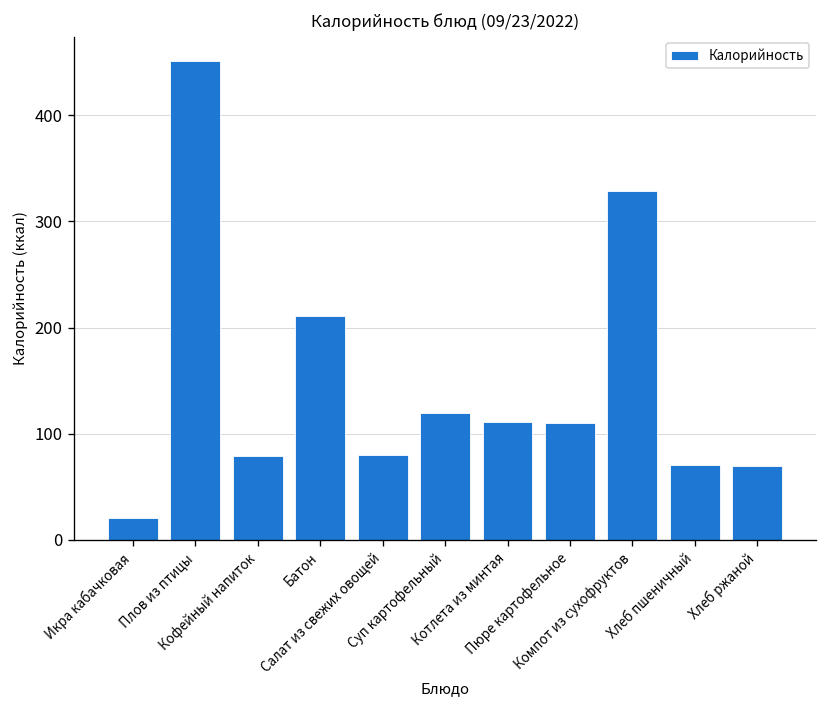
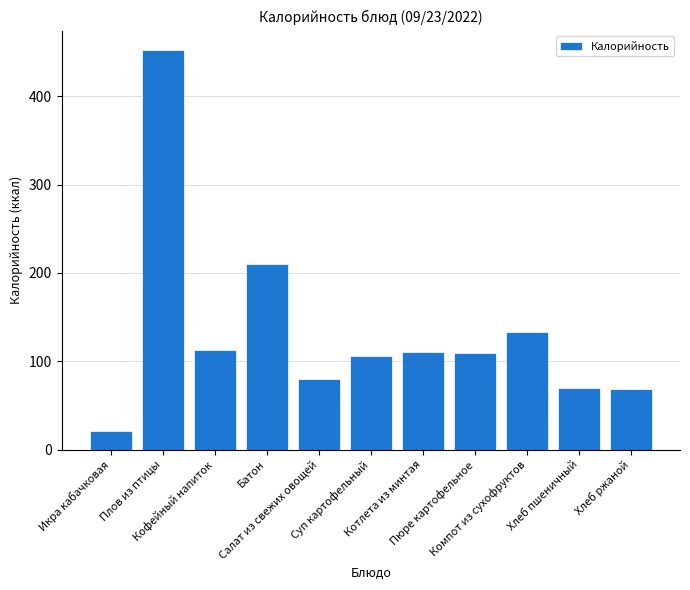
Кофейный напиток: 80 -> 110
Суп картофельный: 120 -> 110
Компот из сухофруктов: 330 -> 130
